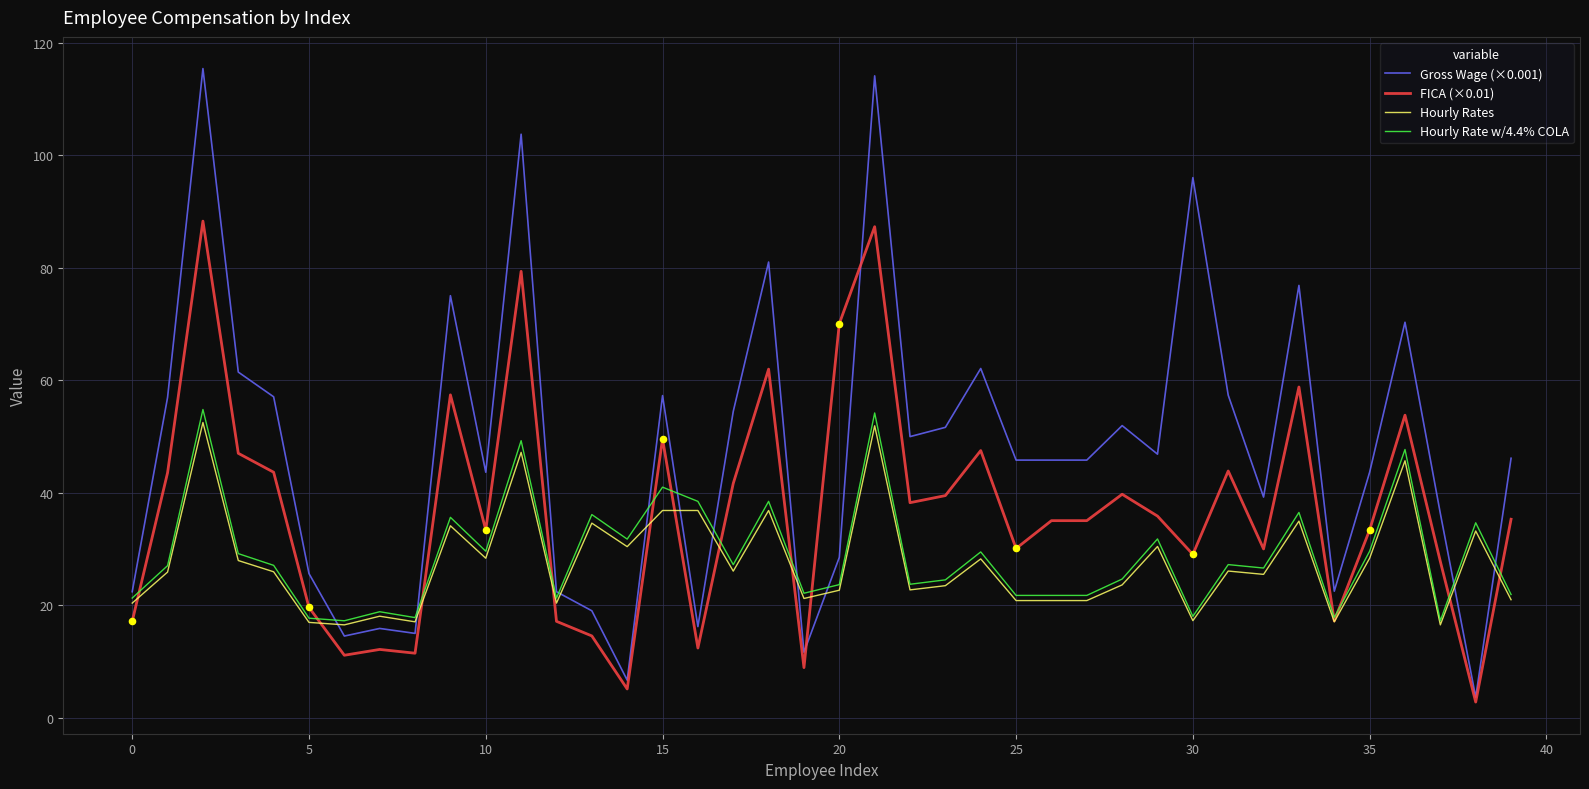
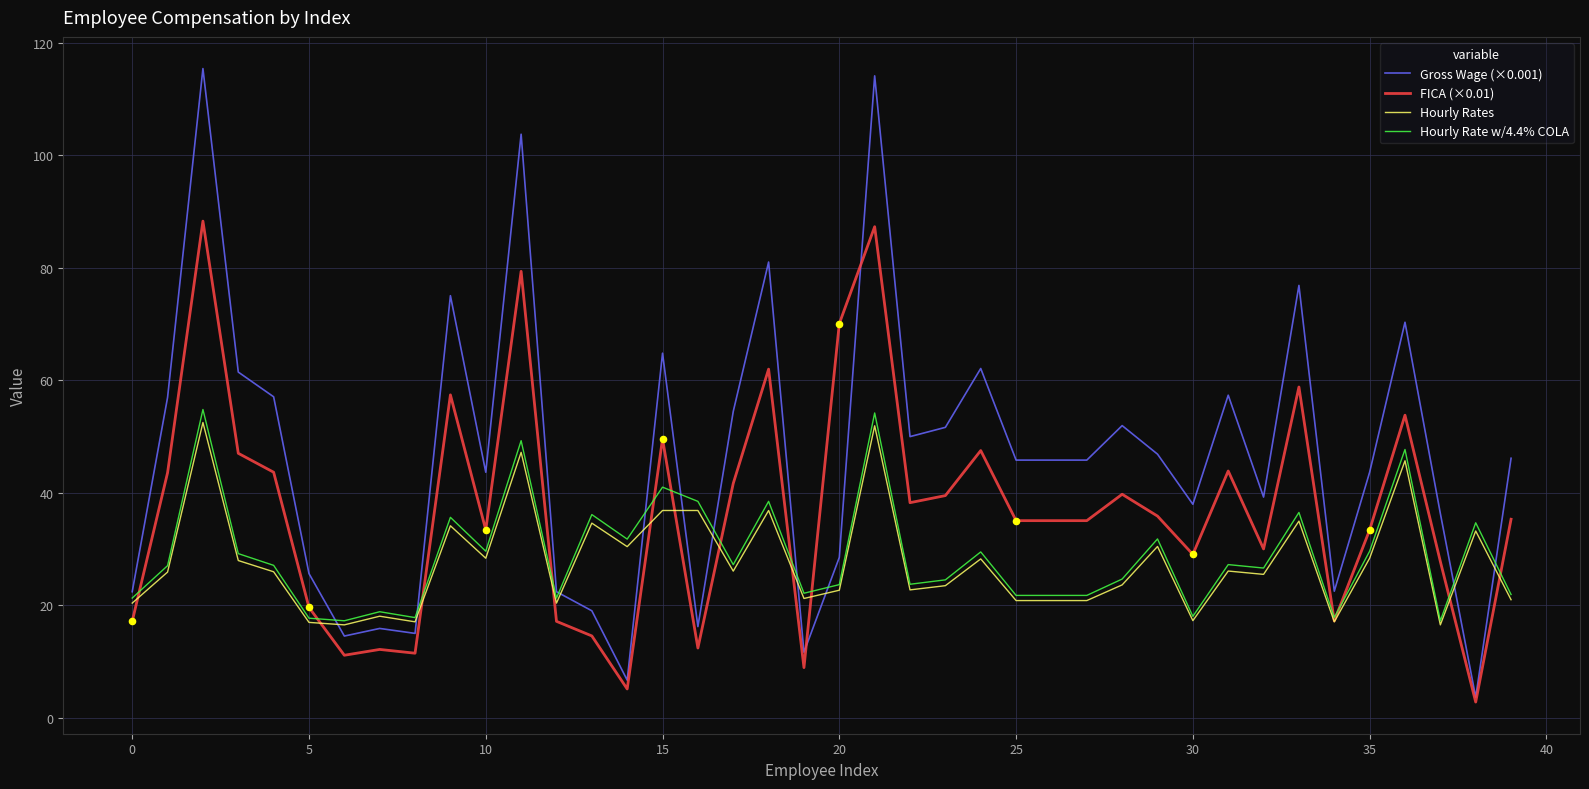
Gross Wage (×0.001), 15: 57 -> 65
FICA (×0.01), 25: 30 -> 35
Gross Wage (×0.001), 30: 96 -> 38
